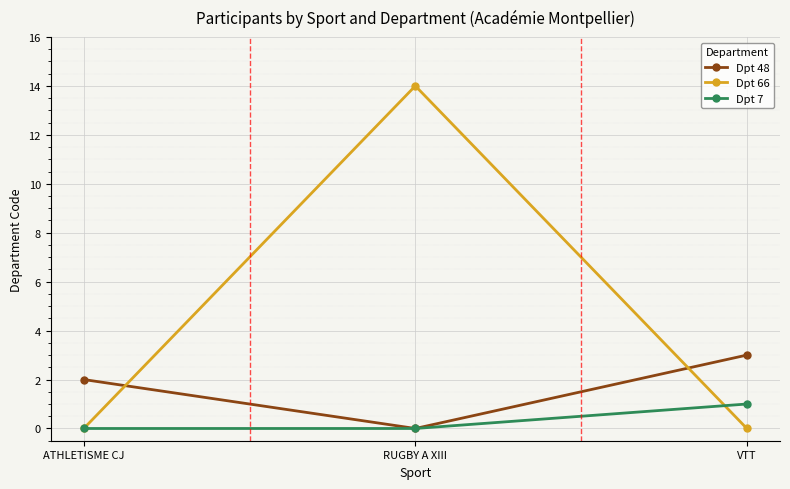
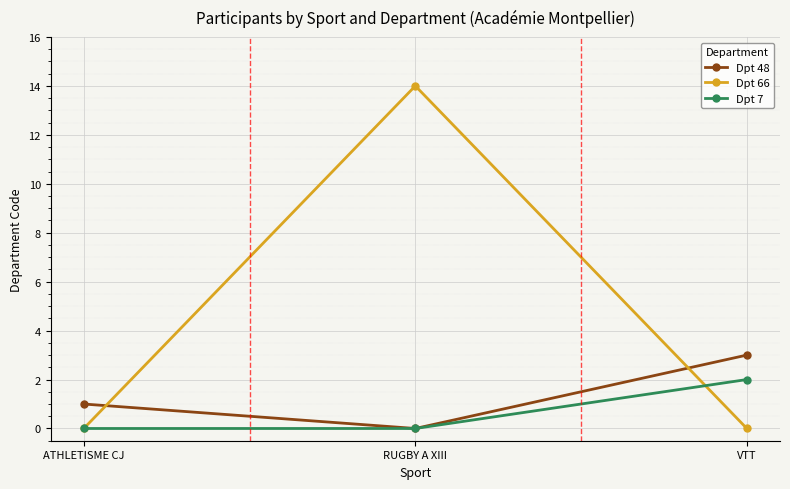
Dpt 48, ATHLETISME CJ: 2 -> 1
Dpt 7, VTT: 1 -> 2
